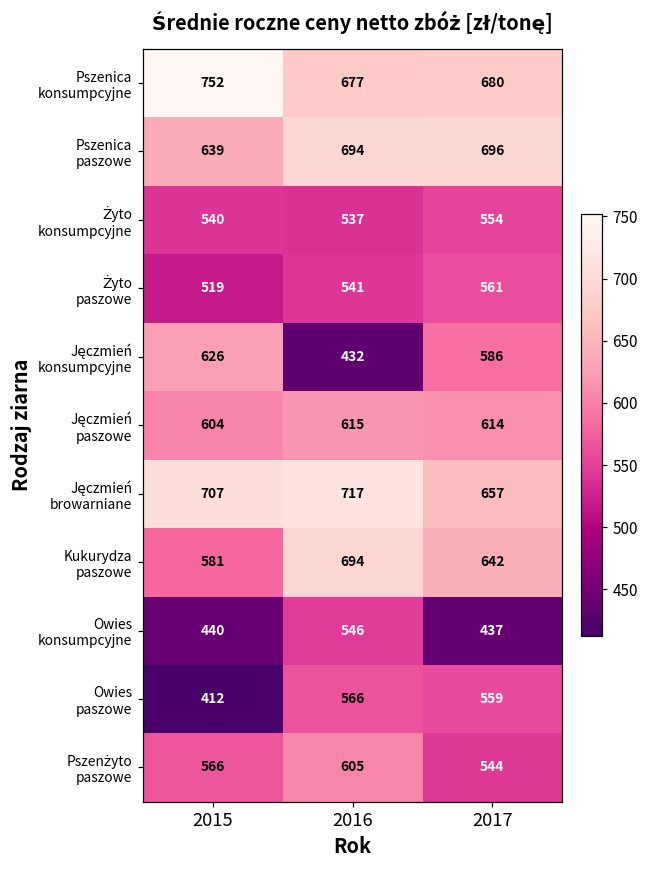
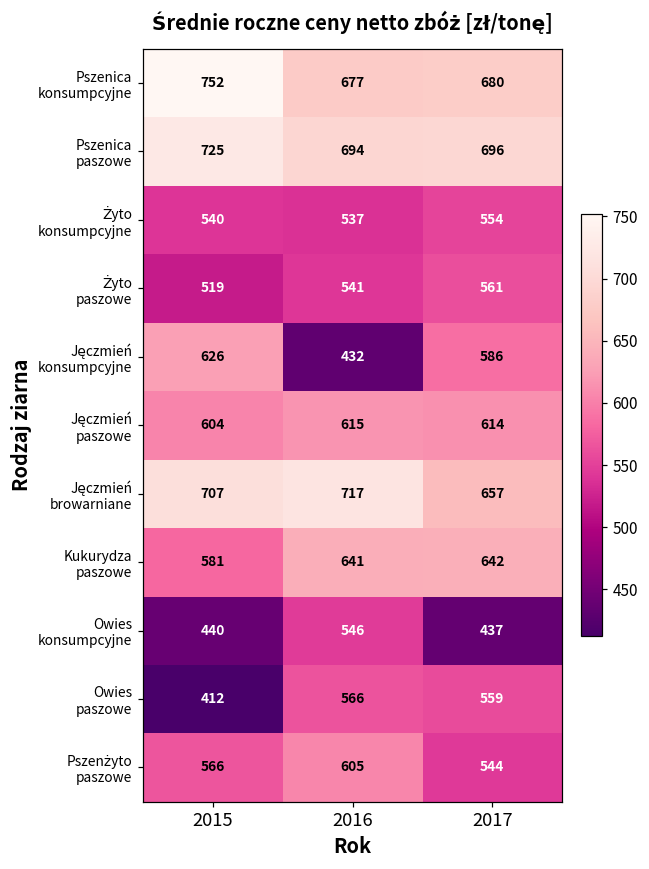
Pszenica paszowe, 2015: 639 -> 725
Kukurydza paszowe, 2016: 694 -> 641
